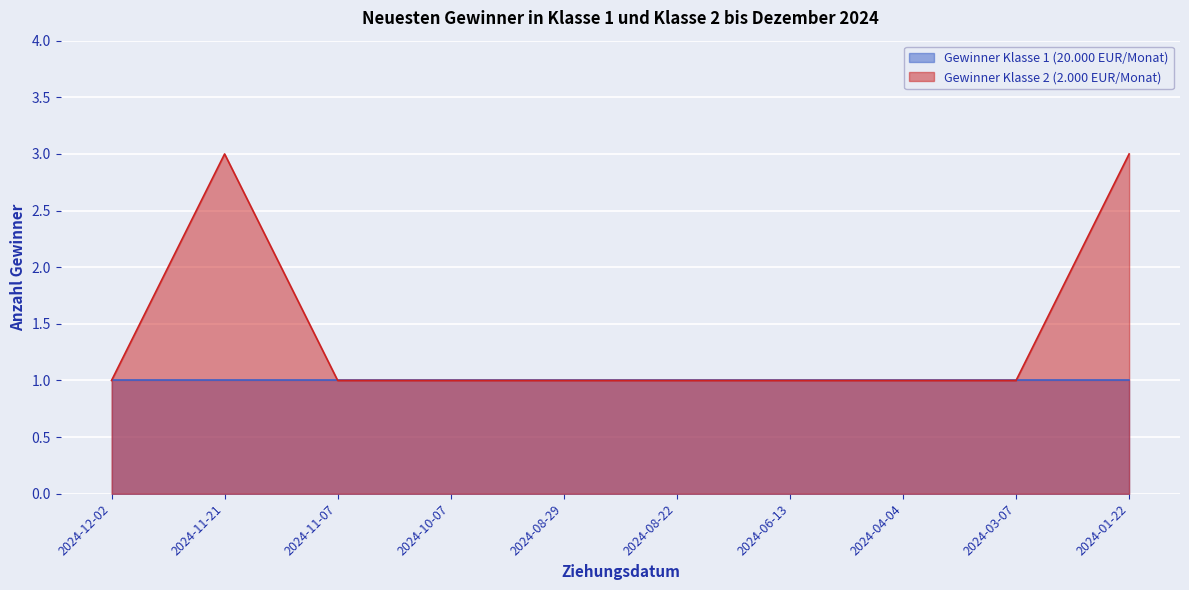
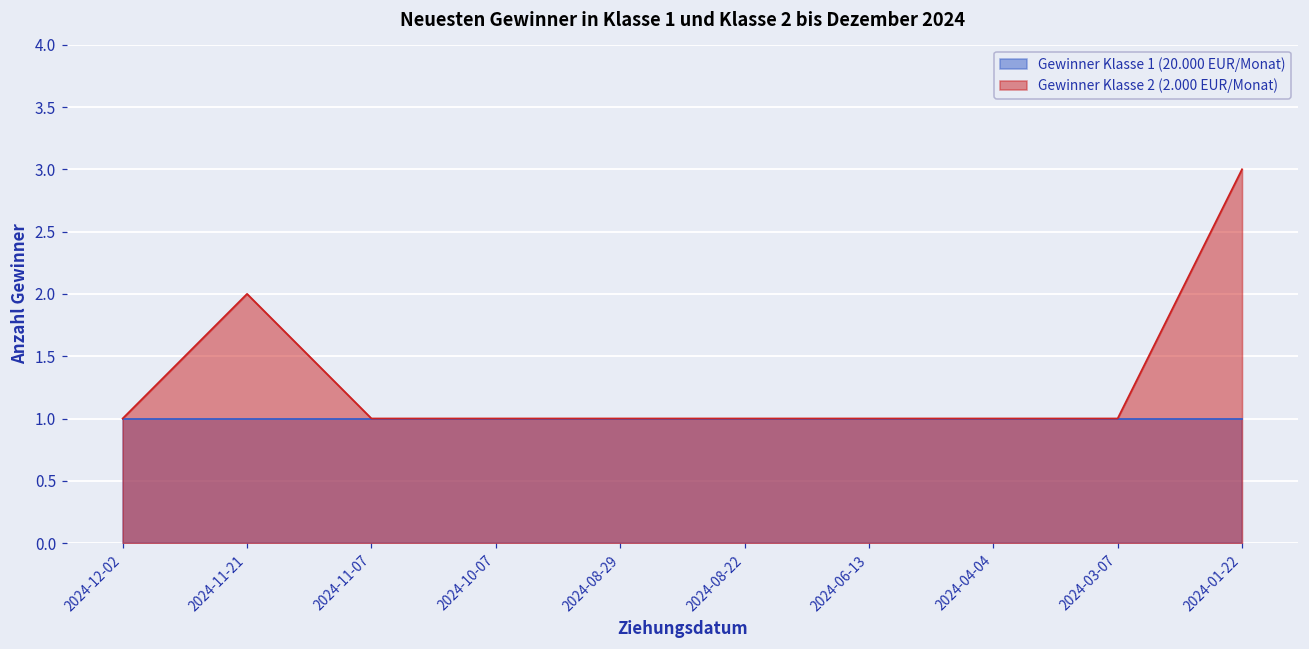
Gewinner Klasse 2 (2.000 EUR/Monat), 2024-11-21: 3 -> 2
